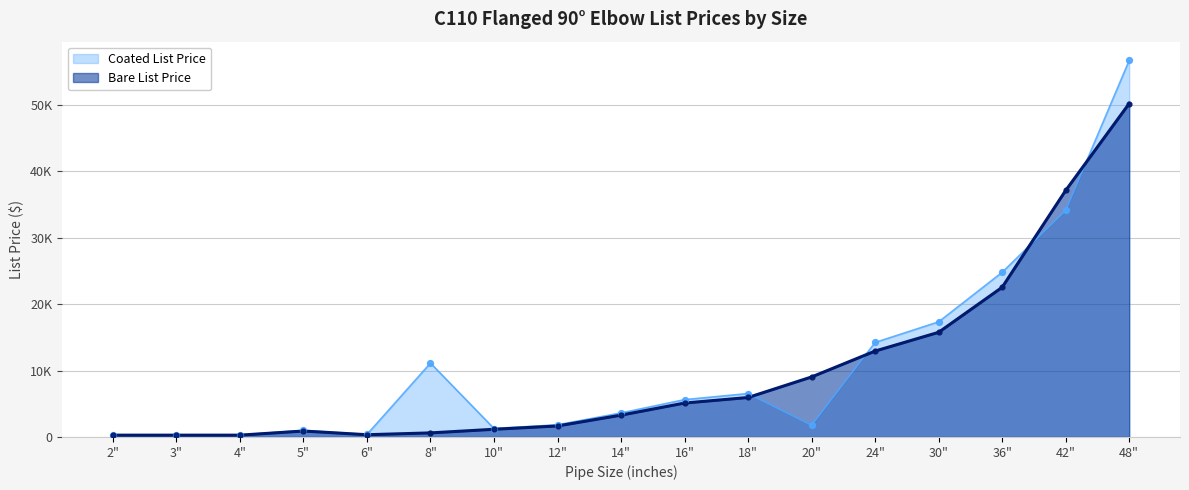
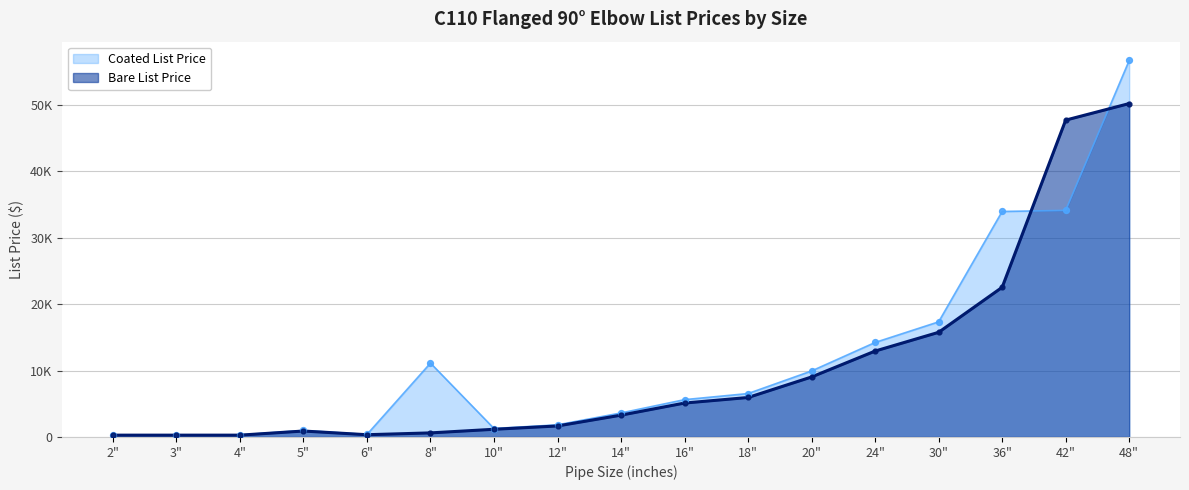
Coated List Price, 20": 2000 -> 10000
Coated List Price, 36": 25000 -> 34000
Bare List Price, 42": 37000 -> 48000
